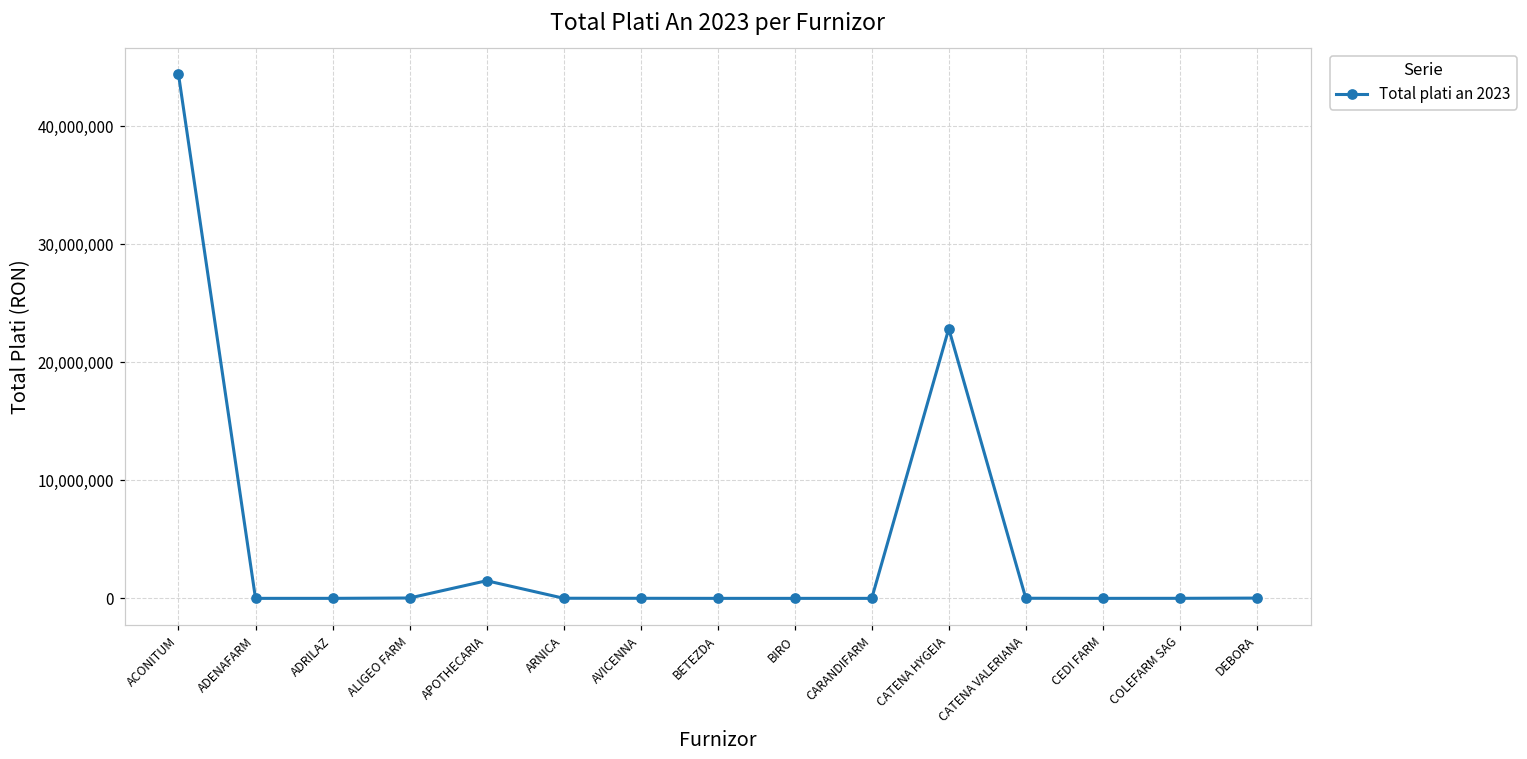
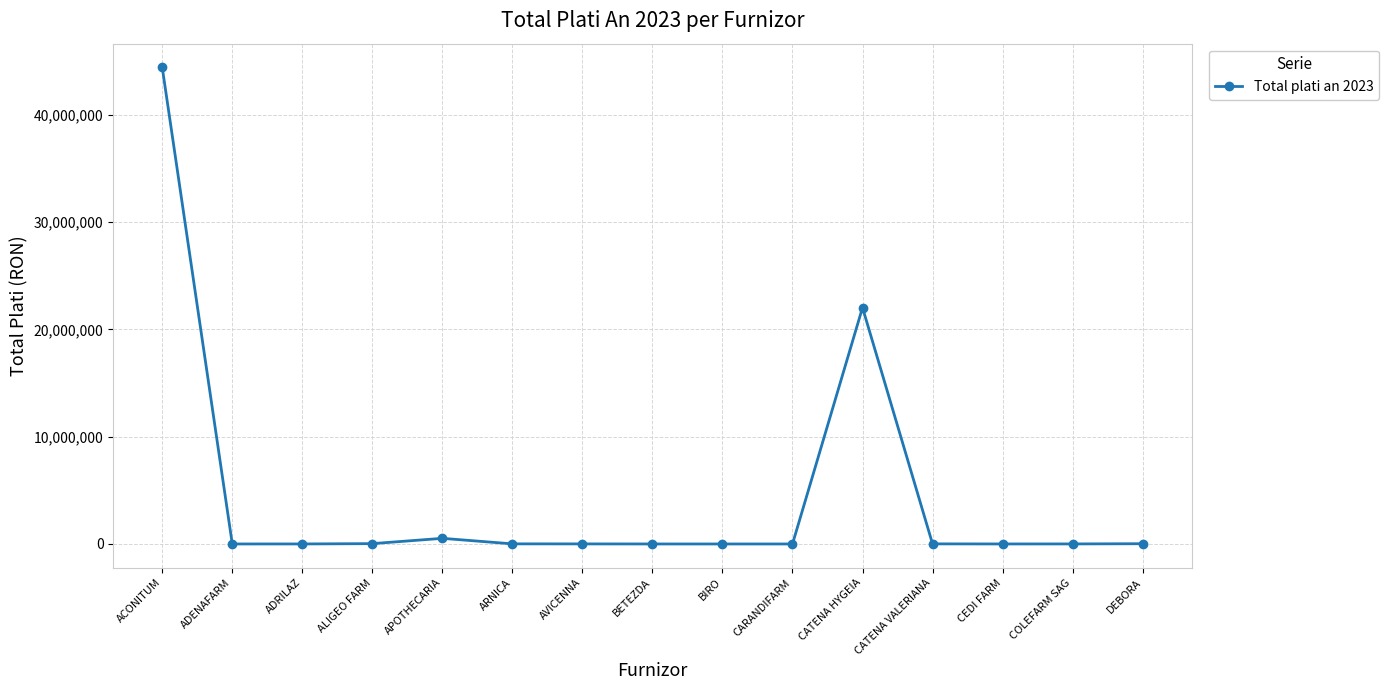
APOTHECARIA: 1,500,000 -> 500,000
CATENA HYGEIA: 22,900,000 -> 22,000,000
